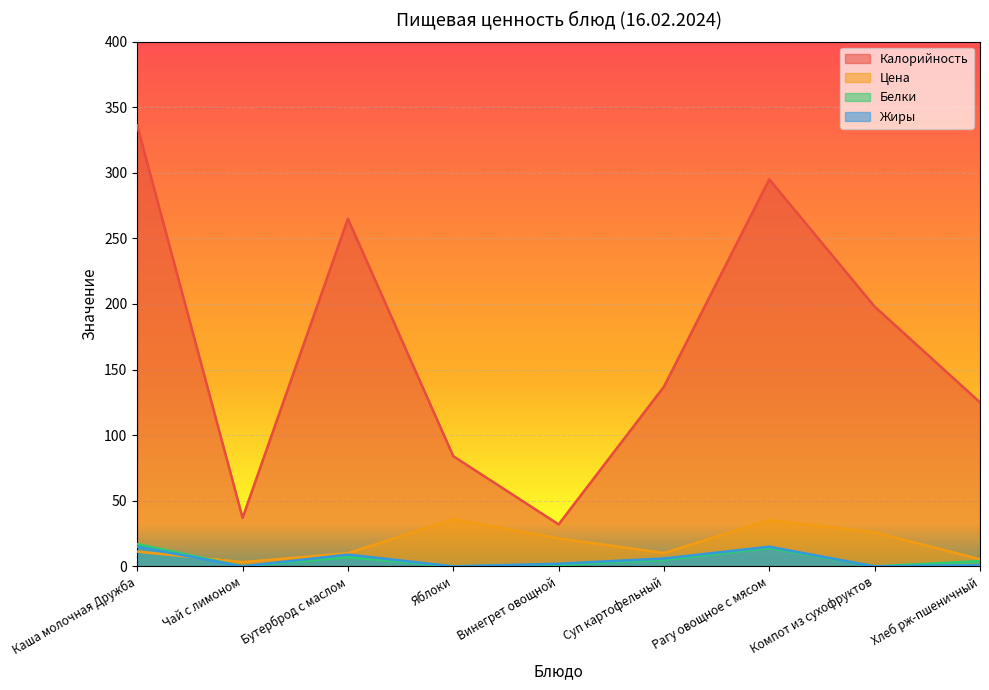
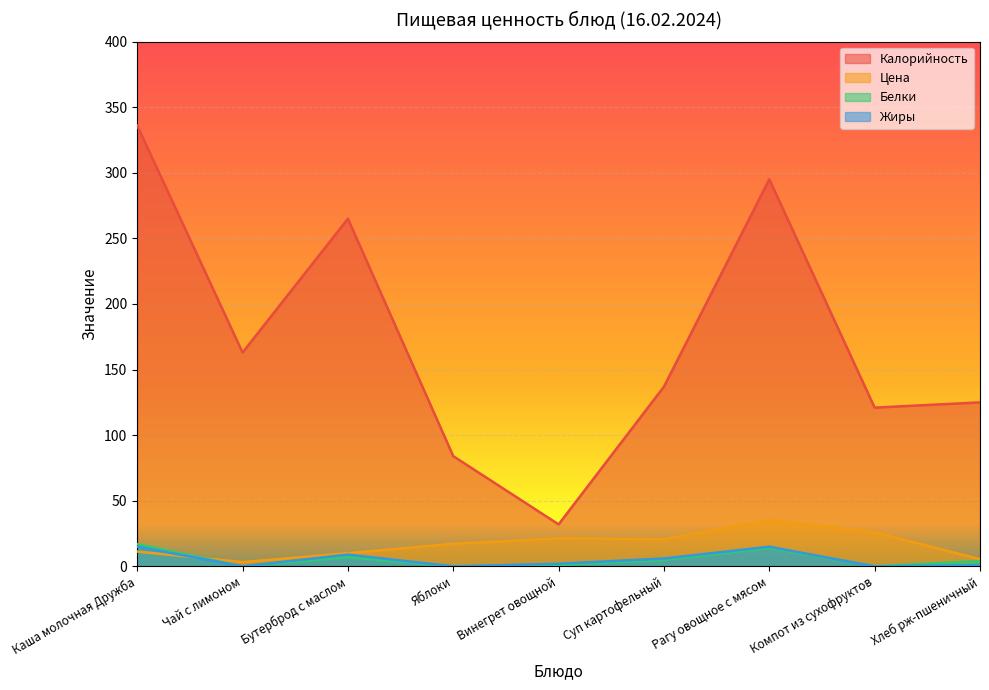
Калорийность, Чай с лимоном: 37 -> 163
Цена, Яблоки: 36 -> 17
Цена, Суп картофельный: 10 -> 21
Калорийность, Компот из сухофруктов: 198 -> 121
